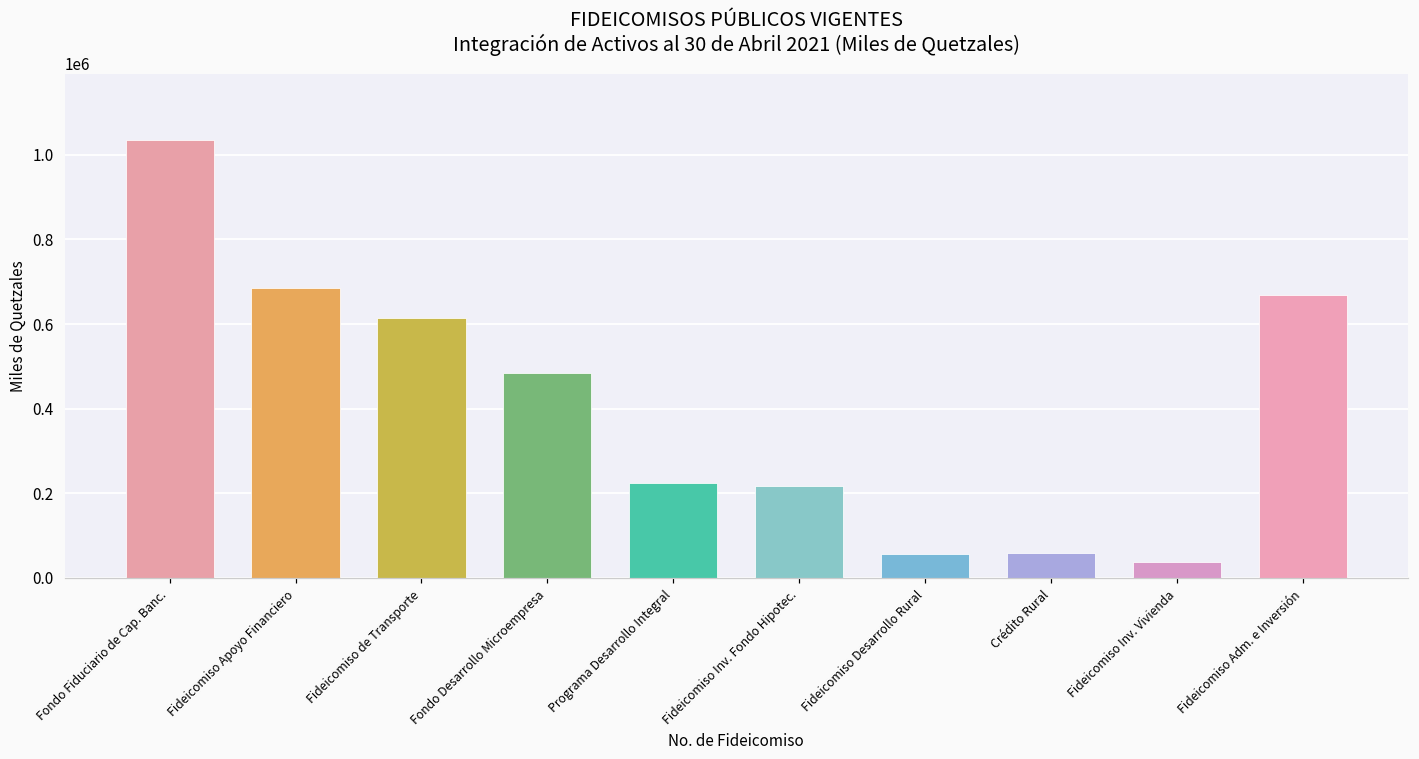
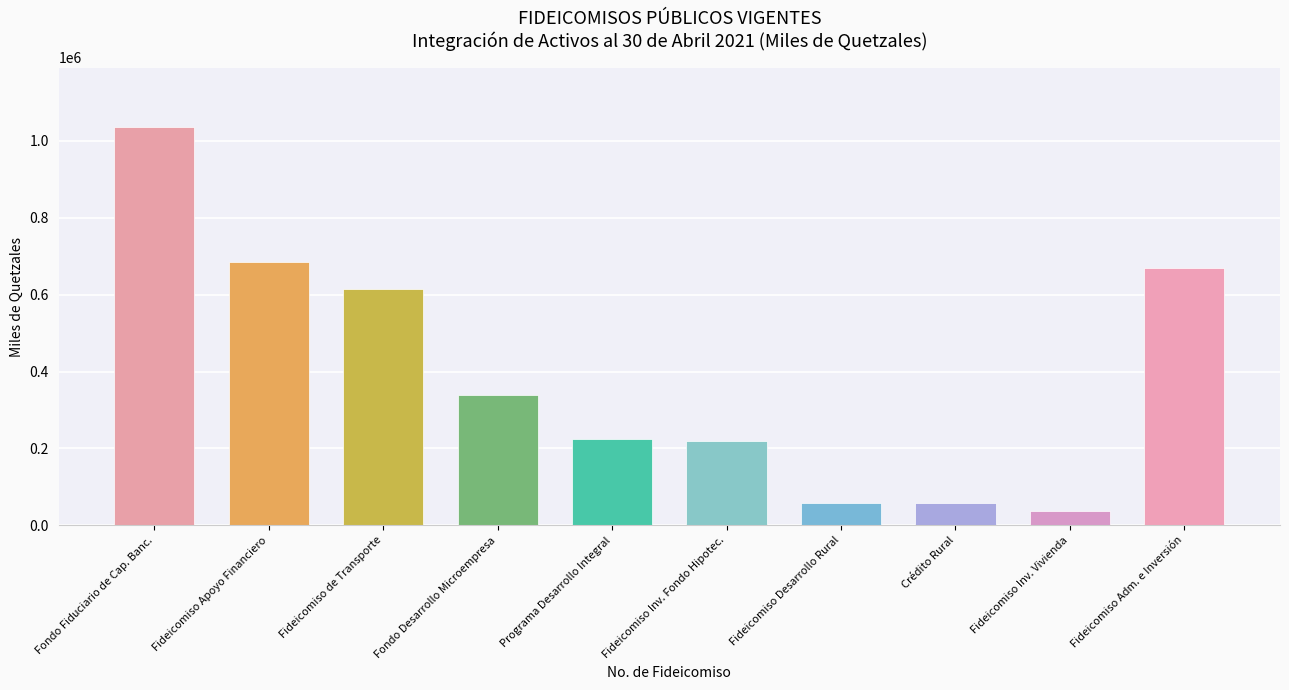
Fondo Desarrollo Microempresa: 480000 -> 340000
